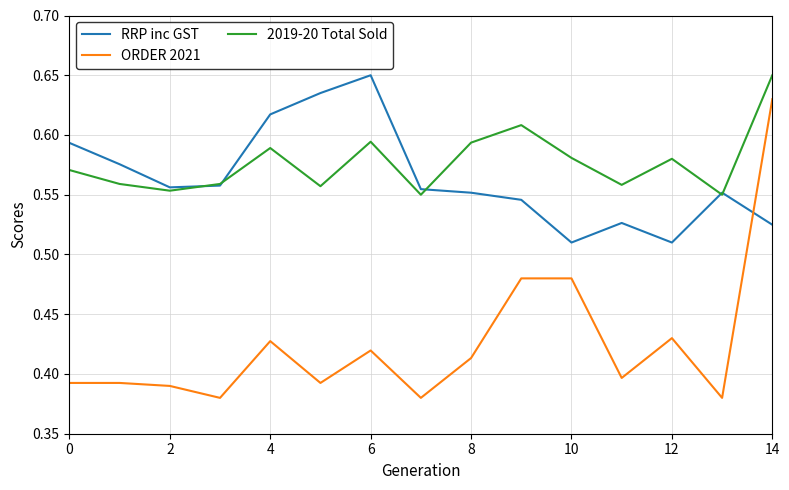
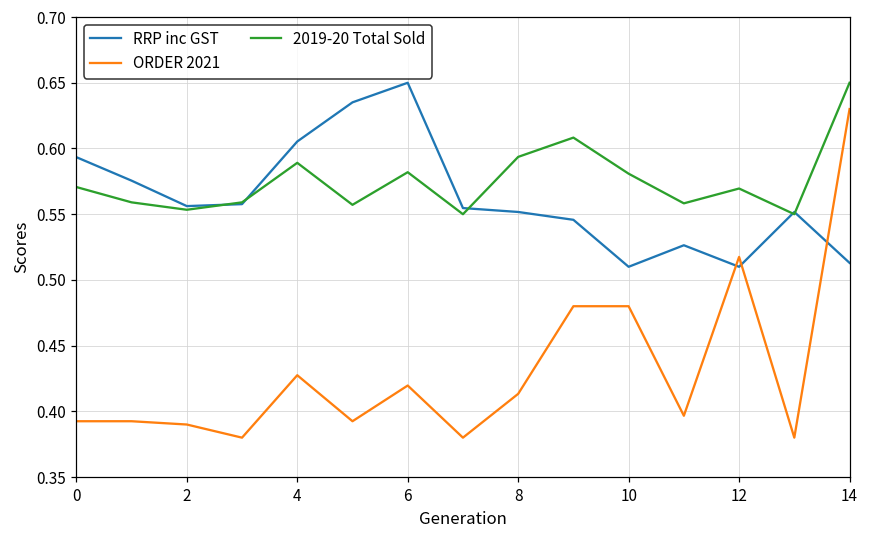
RRP inc GST, 4: 0.617 -> 0.605
2019-20 Total Sold, 6: 0.594 -> 0.582
ORDER 2021, 12: 0.430 -> 0.518
2019-20 Total Sold, 12: 0.580 -> 0.570
RRP inc GST, 14: 0.525 -> 0.513
